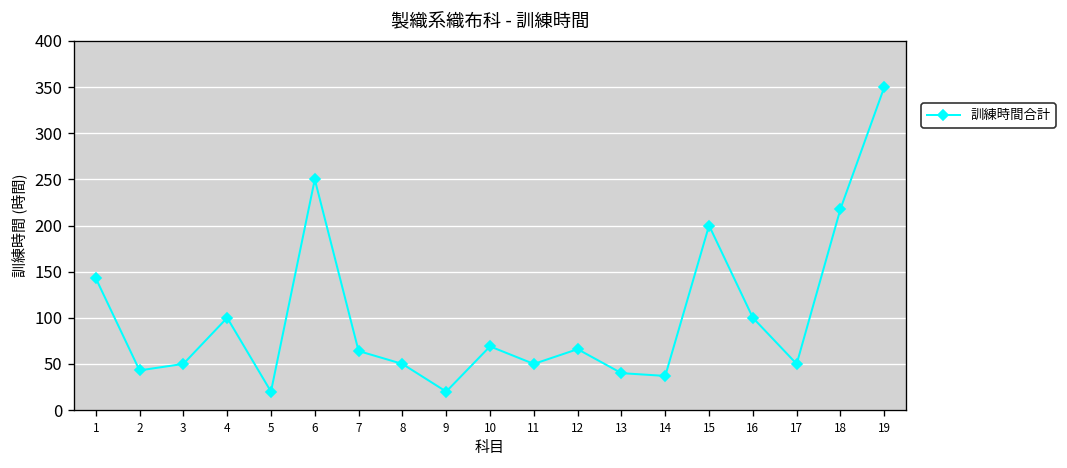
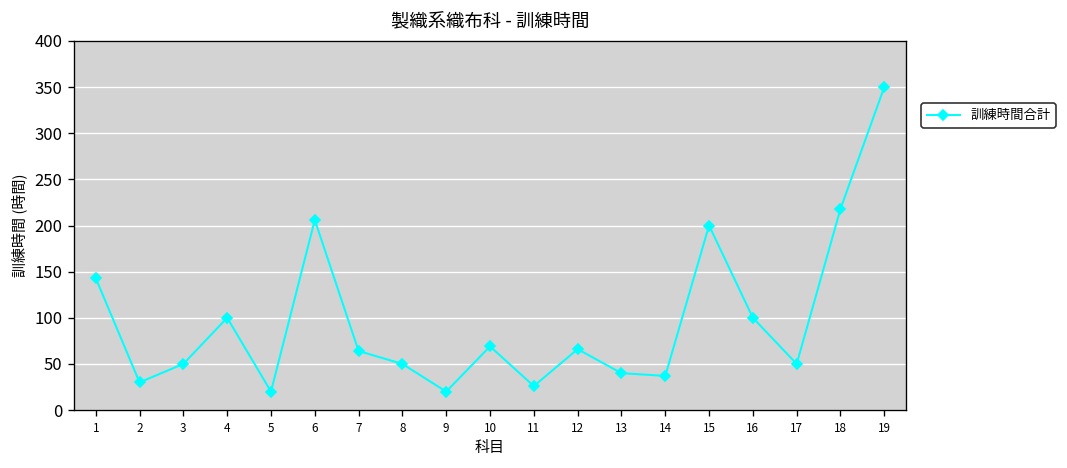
2: 40 -> 30
6: 250 -> 210
11: 50 -> 30
